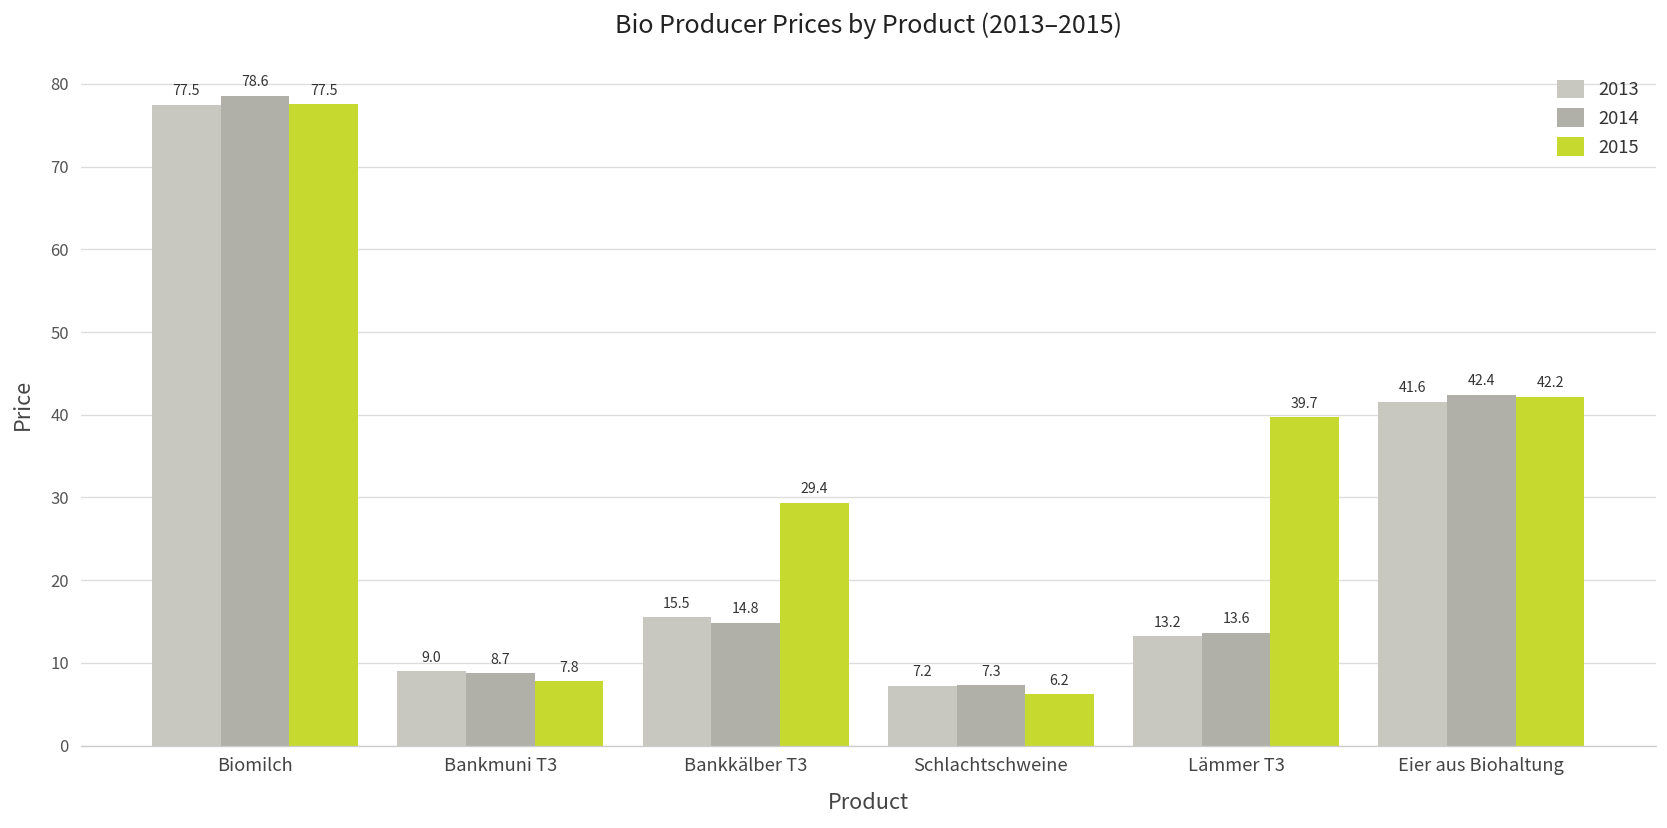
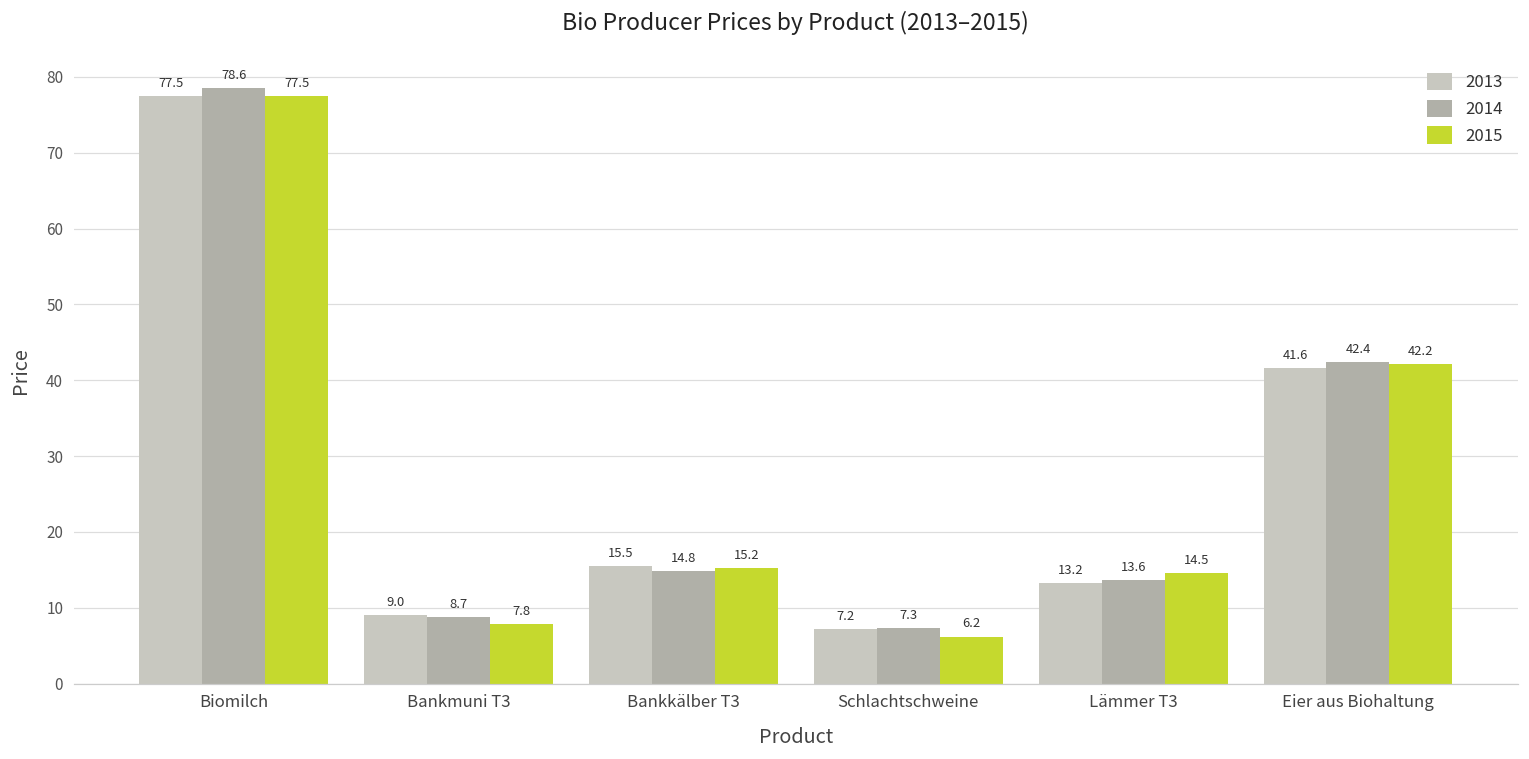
2015, Bankkälber T3: 29.4 -> 15.2
2015, Lämmer T3: 39.7 -> 14.5
